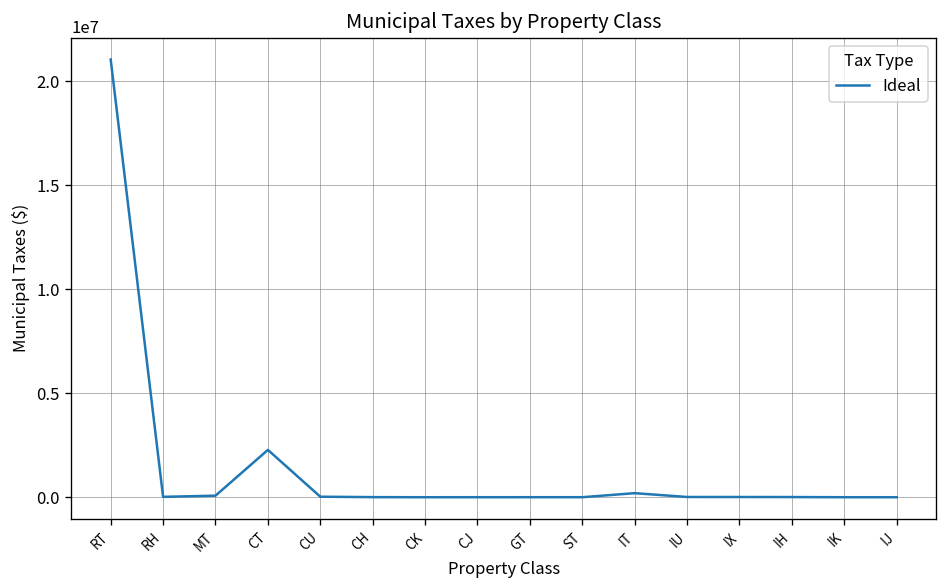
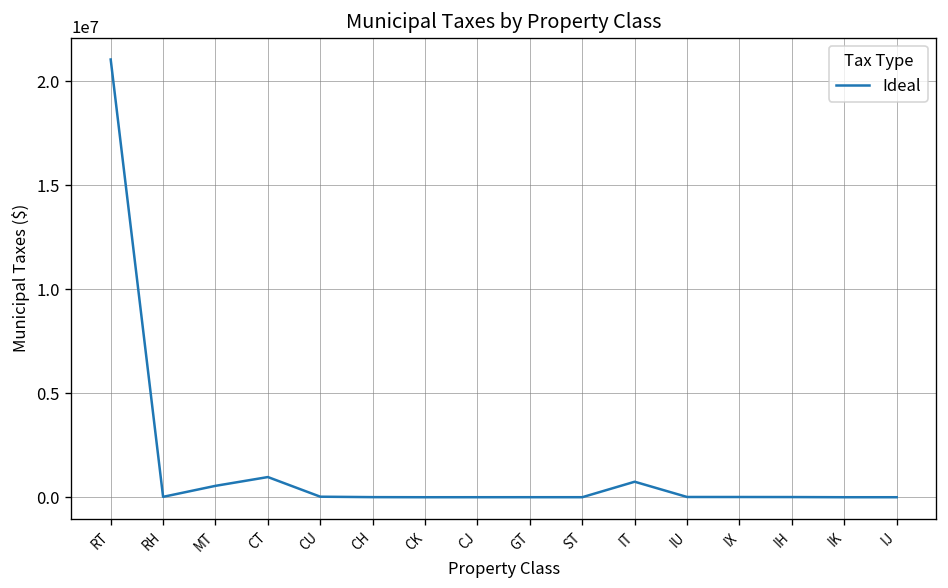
MT: 100000 -> 500000
CT: 2300000 -> 1000000
IT: 200000 -> 700000
